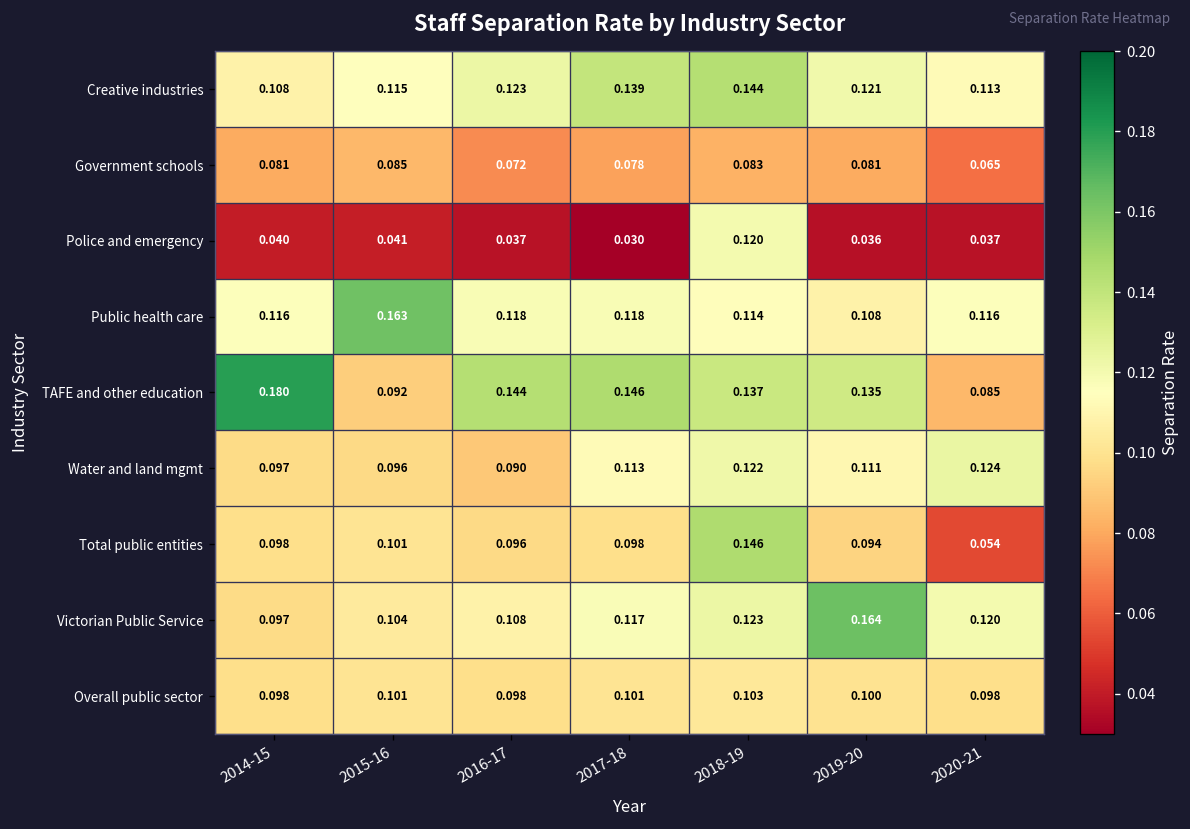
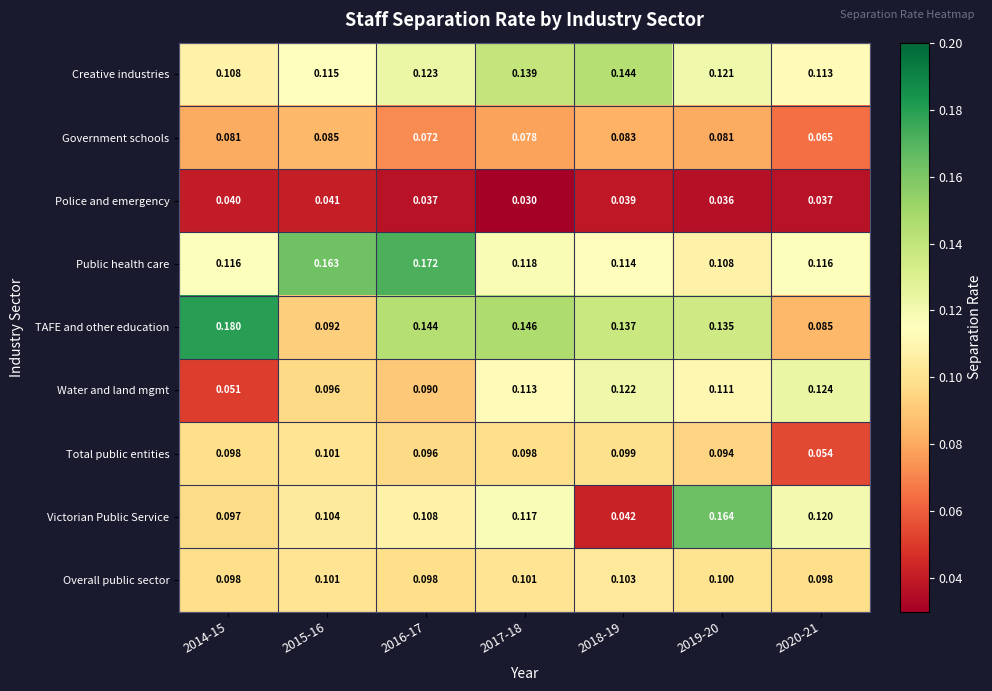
Police and emergency, 2018-19: 0.120 -> 0.039
Public health care, 2016-17: 0.118 -> 0.172
Water and land mgmt, 2014-15: 0.097 -> 0.051
Total public entities, 2018-19: 0.146 -> 0.099
Victorian Public Service, 2018-19: 0.123 -> 0.042
